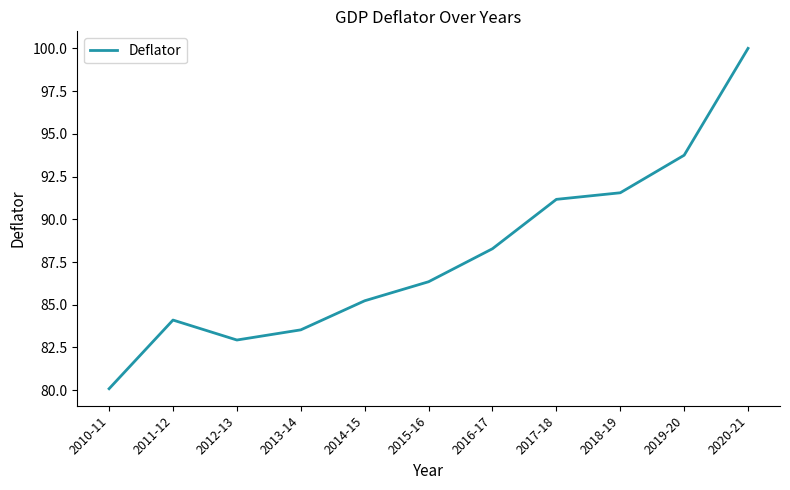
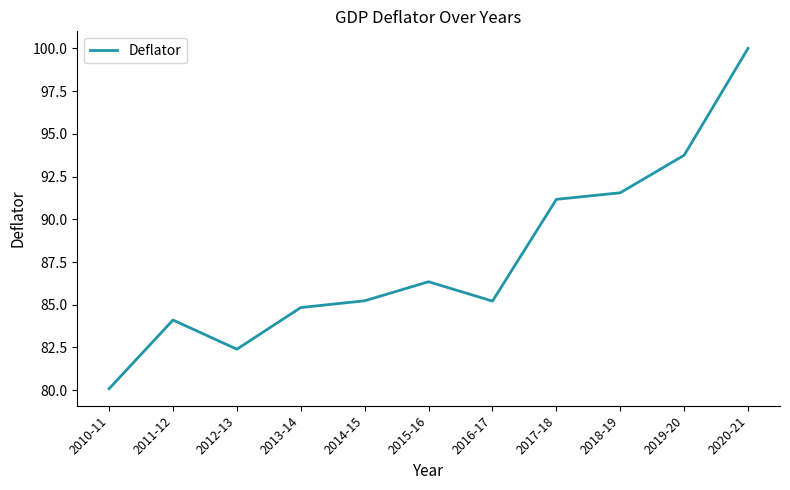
2012-13: 82.9 -> 82.4
2013-14: 83.5 -> 84.8
2016-17: 88.3 -> 85.2
